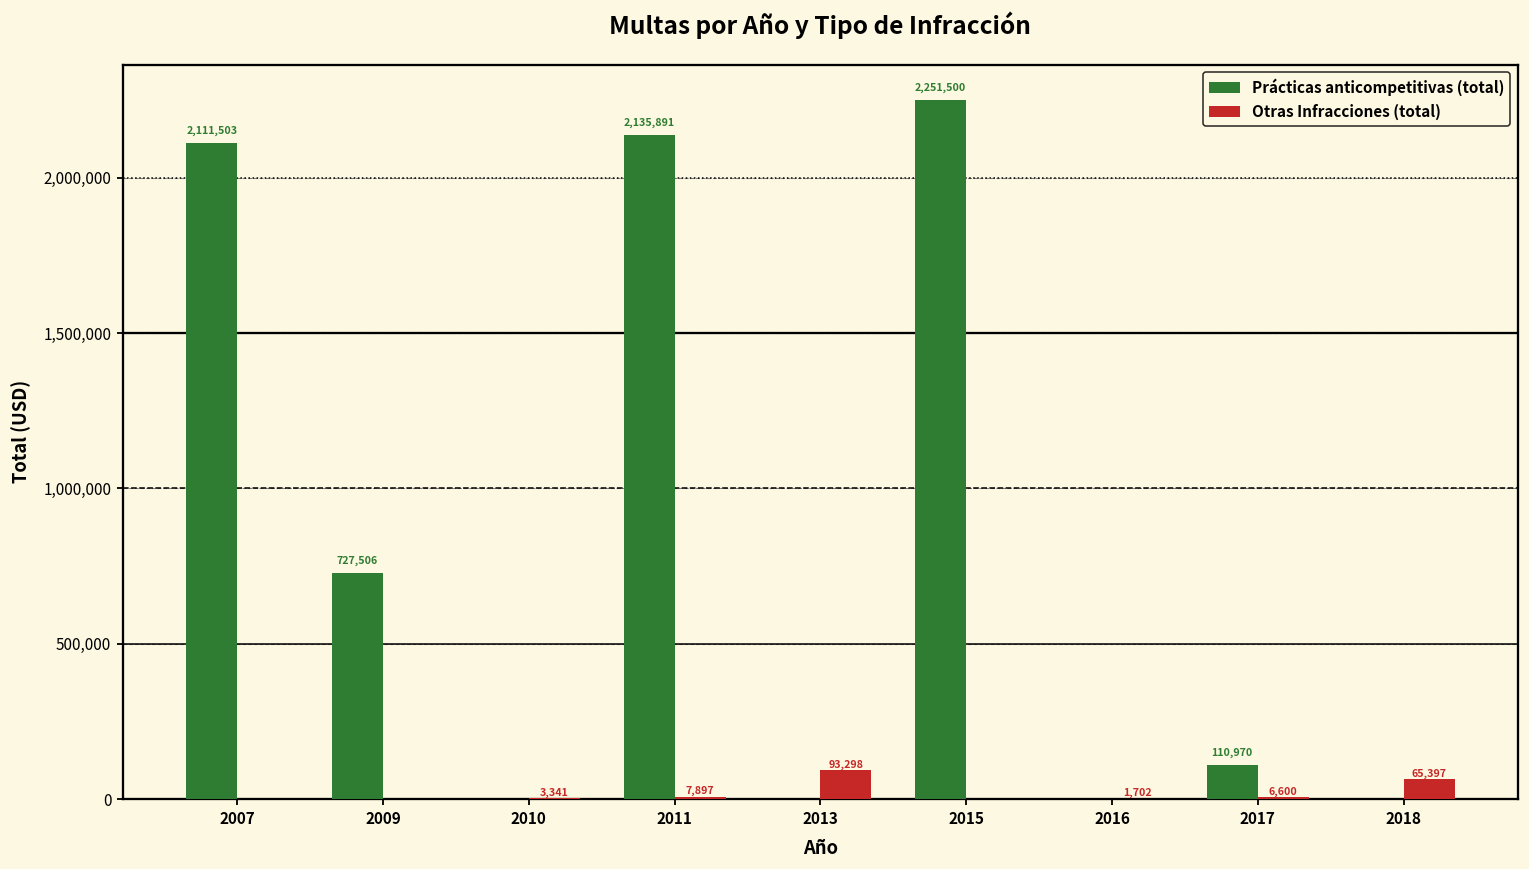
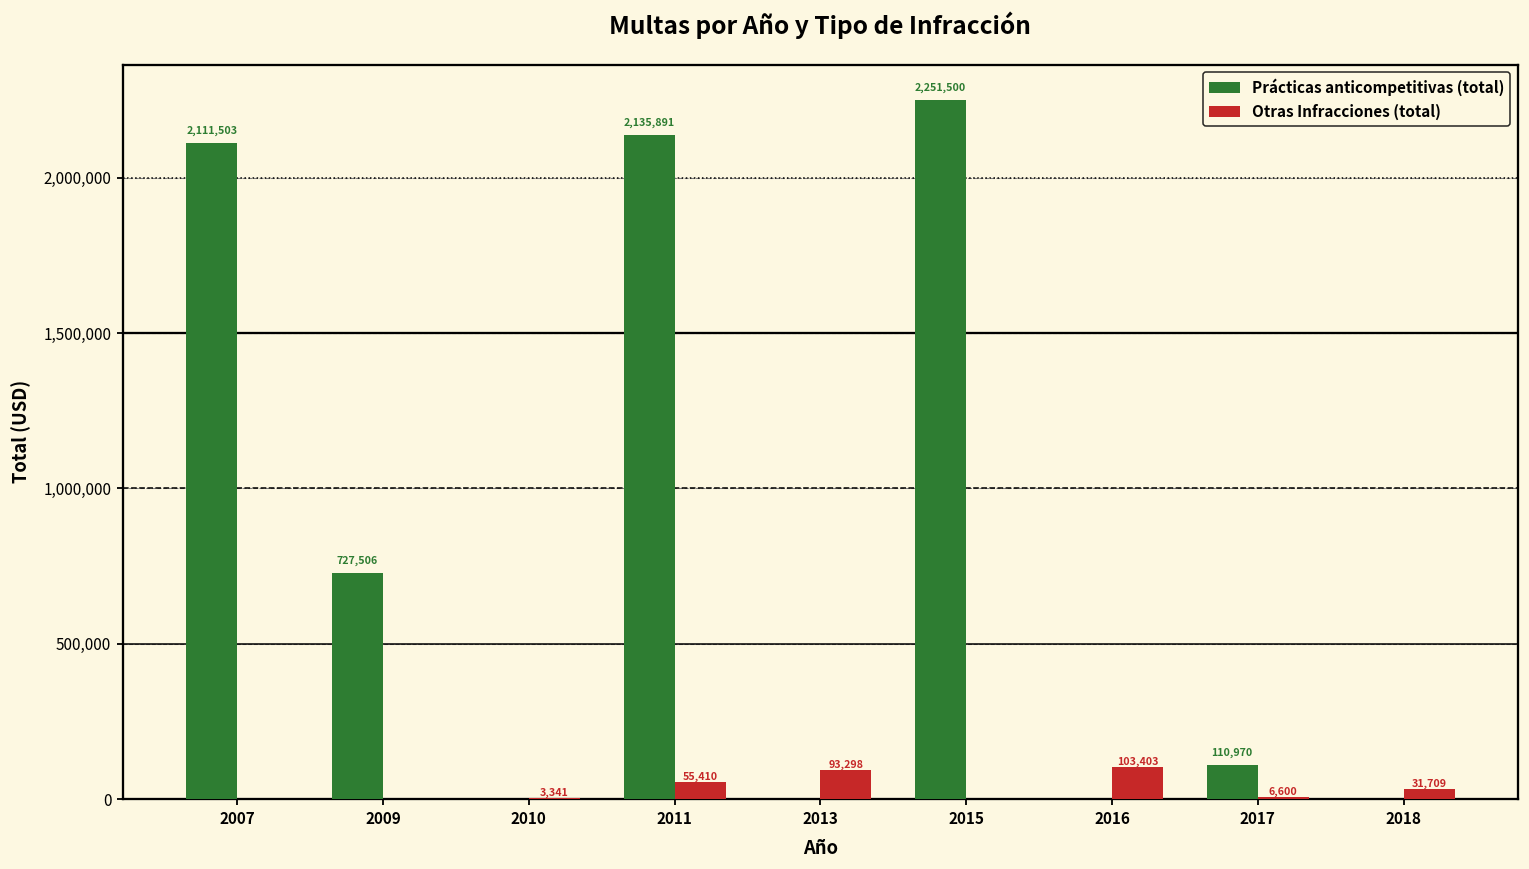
Otras Infracciones (total), 2011: 7,897 -> 55,410
Otras Infracciones (total), 2016: 1,702 -> 103,403
Otras Infracciones (total), 2018: 65,397 -> 31,709
